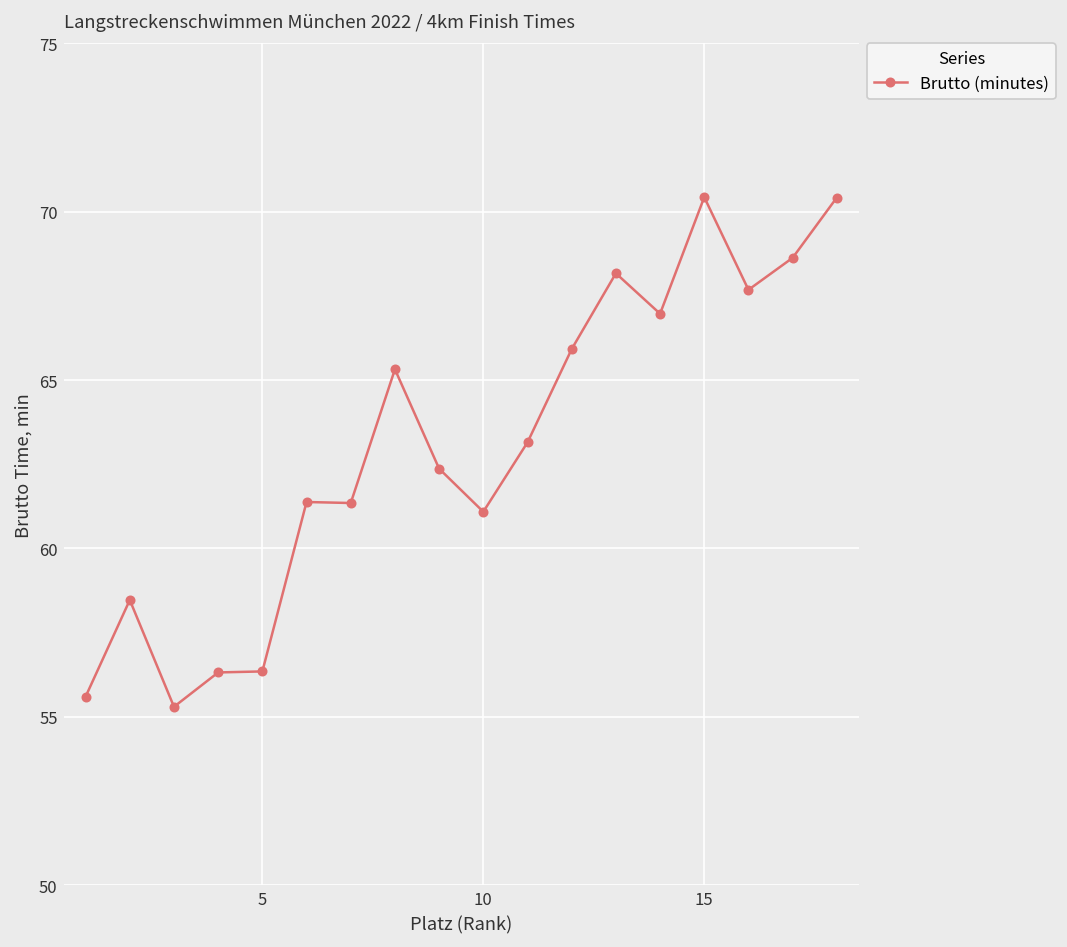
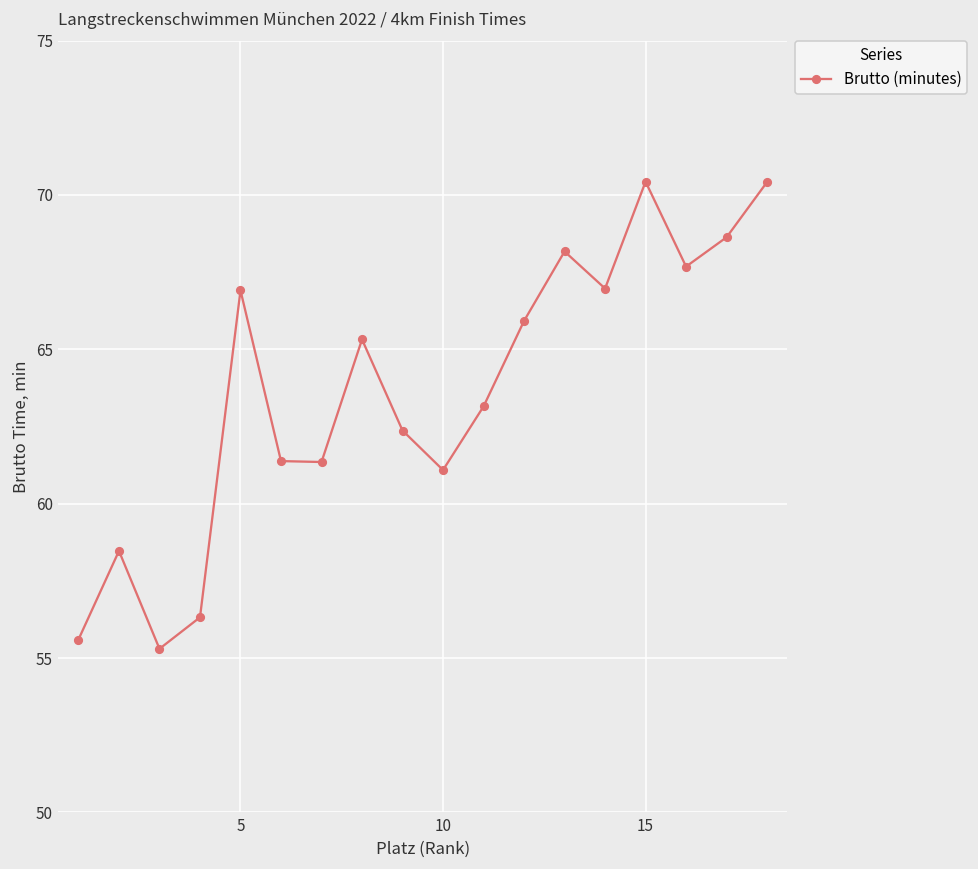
5: 56.4 -> 66.9
